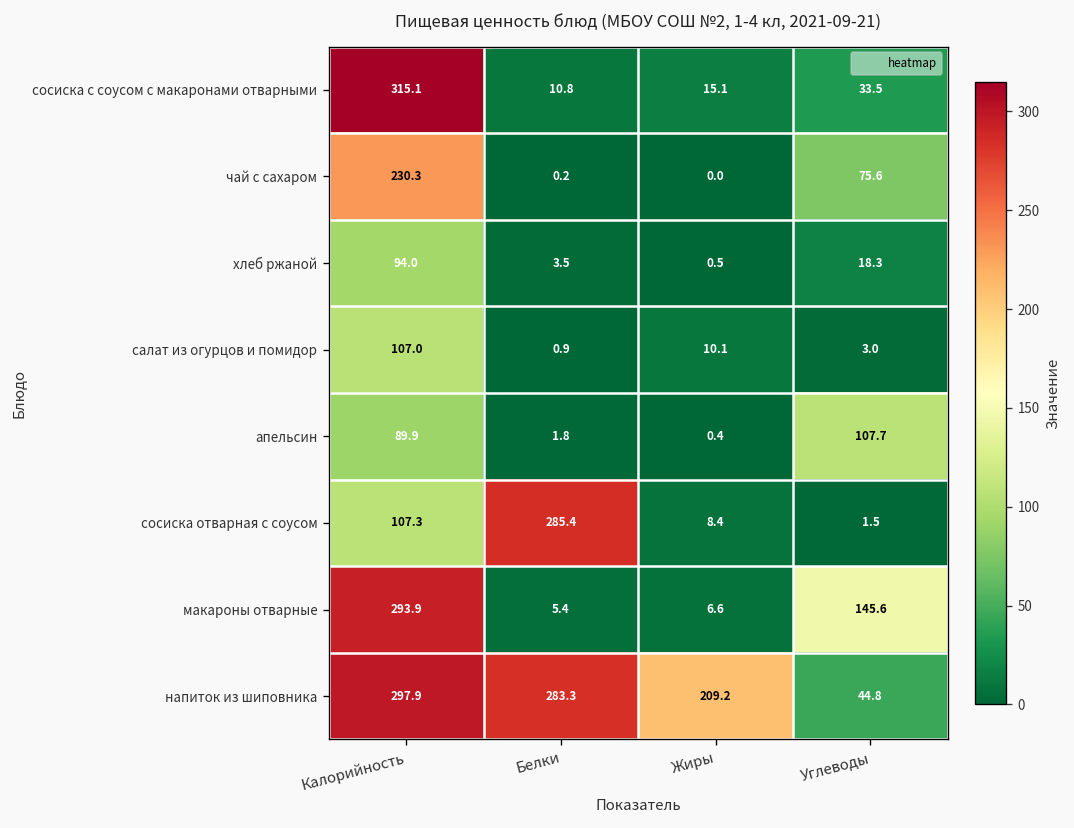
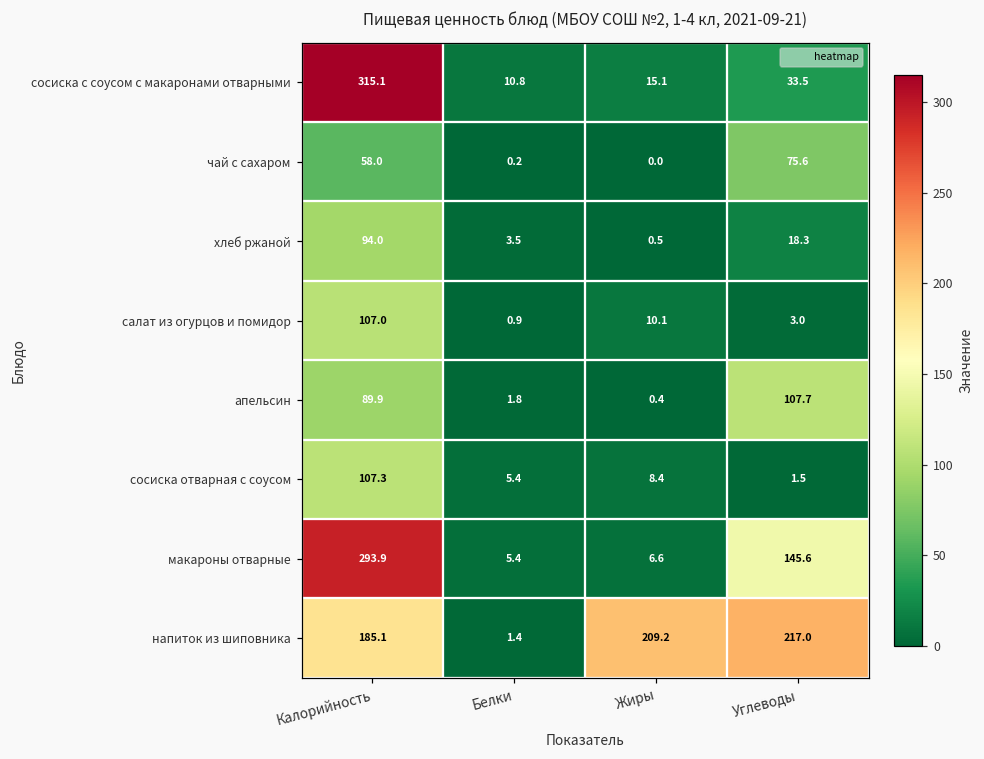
чай с сахаром, Калорийность: 230.3 -> 58.0
сосиска отварная с соусом, Белки: 285.4 -> 5.4
напиток из шиповника, Калорийность: 297.9 -> 185.1
напиток из шиповника, Белки: 283.3 -> 1.4
напиток из шиповника, Углеводы: 44.8 -> 217.0
